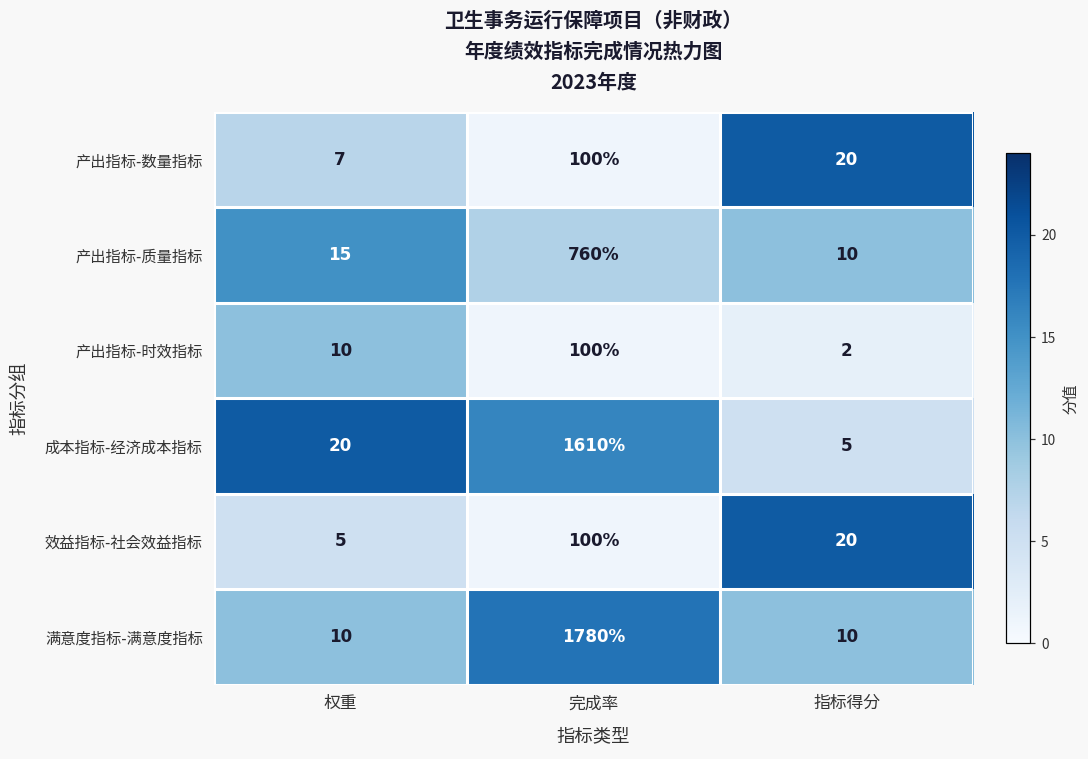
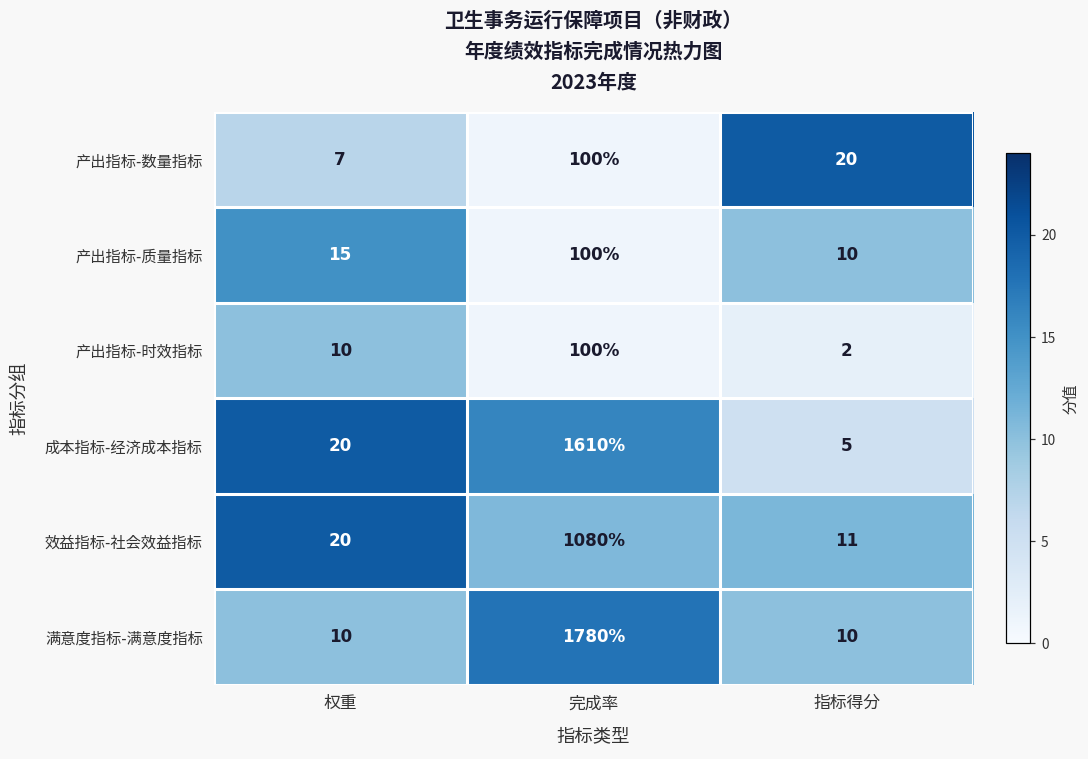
产出指标-质量指标, 完成率: 760% -> 100%
效益指标-社会效益指标, 权重: 5 -> 20
效益指标-社会效益指标, 完成率: 100% -> 1080%
效益指标-社会效益指标, 指标得分: 20 -> 11
